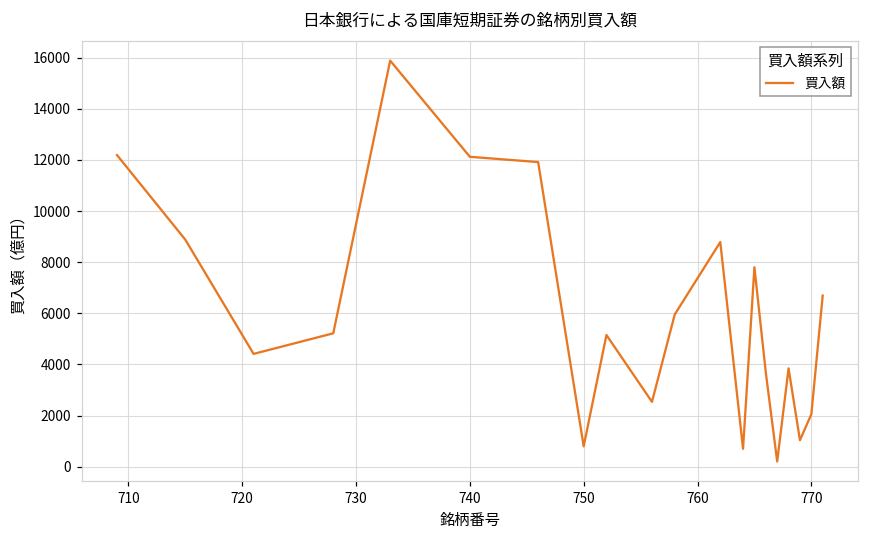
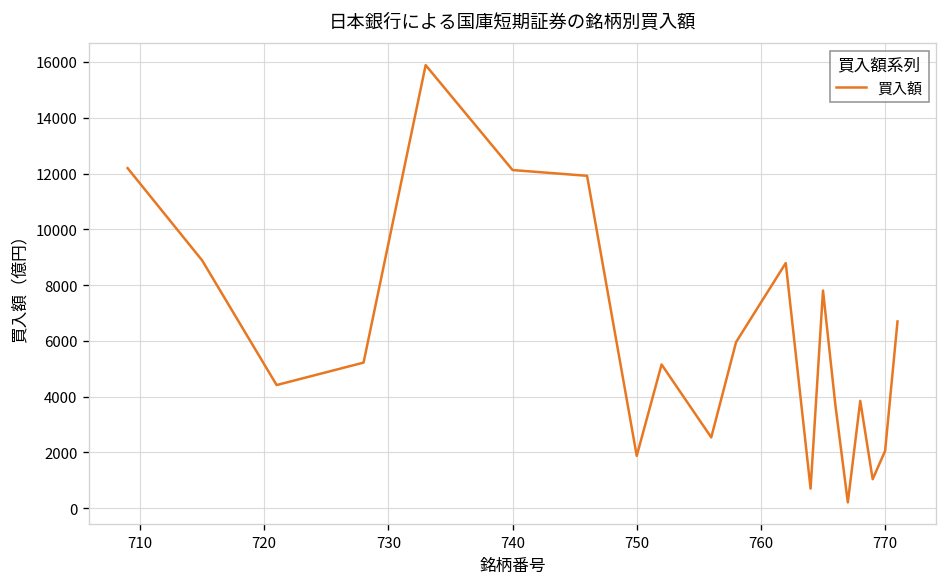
750: 800 -> 1900
